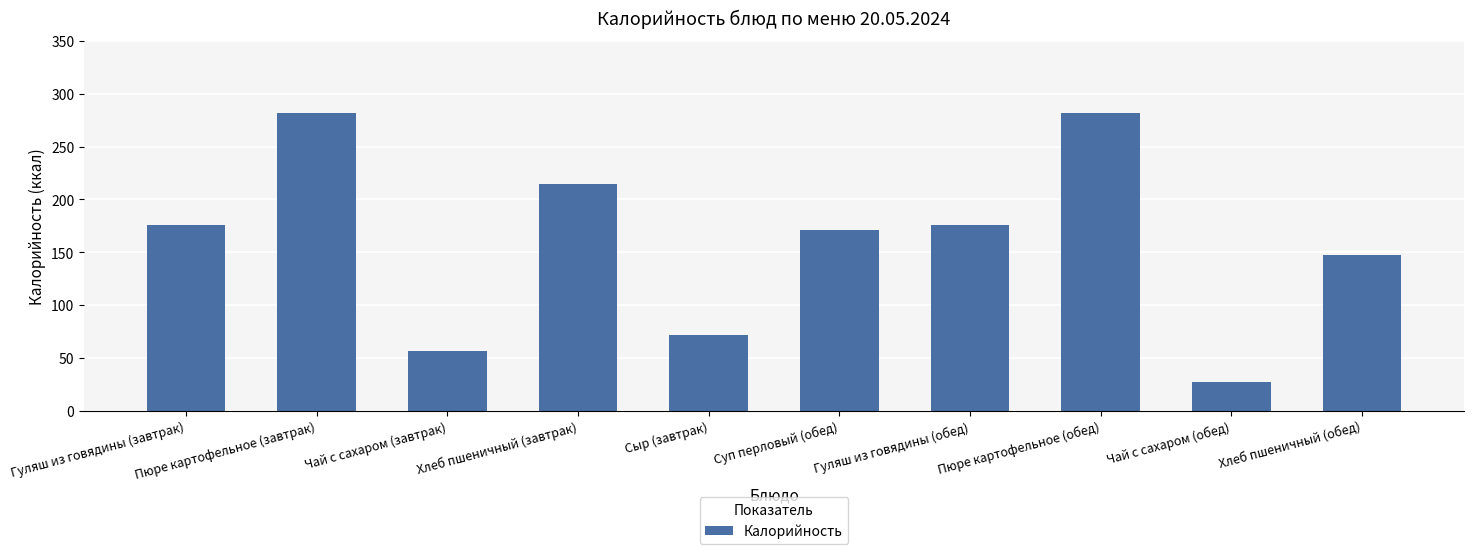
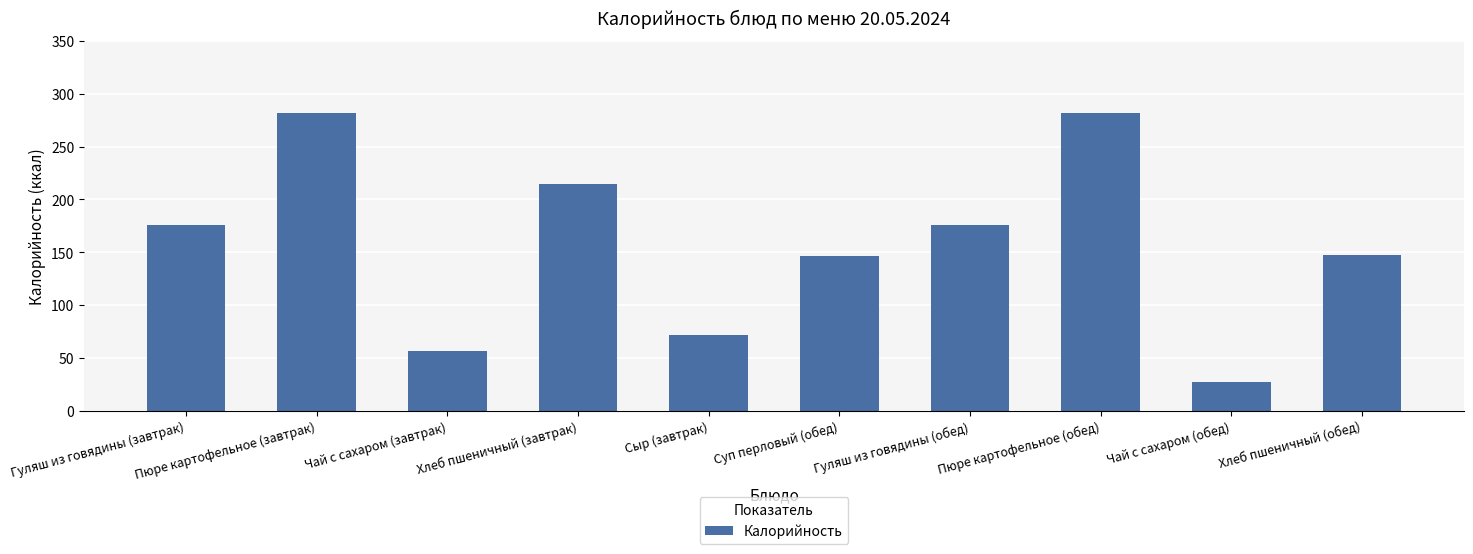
Суп перловый (обед): 171 -> 146
